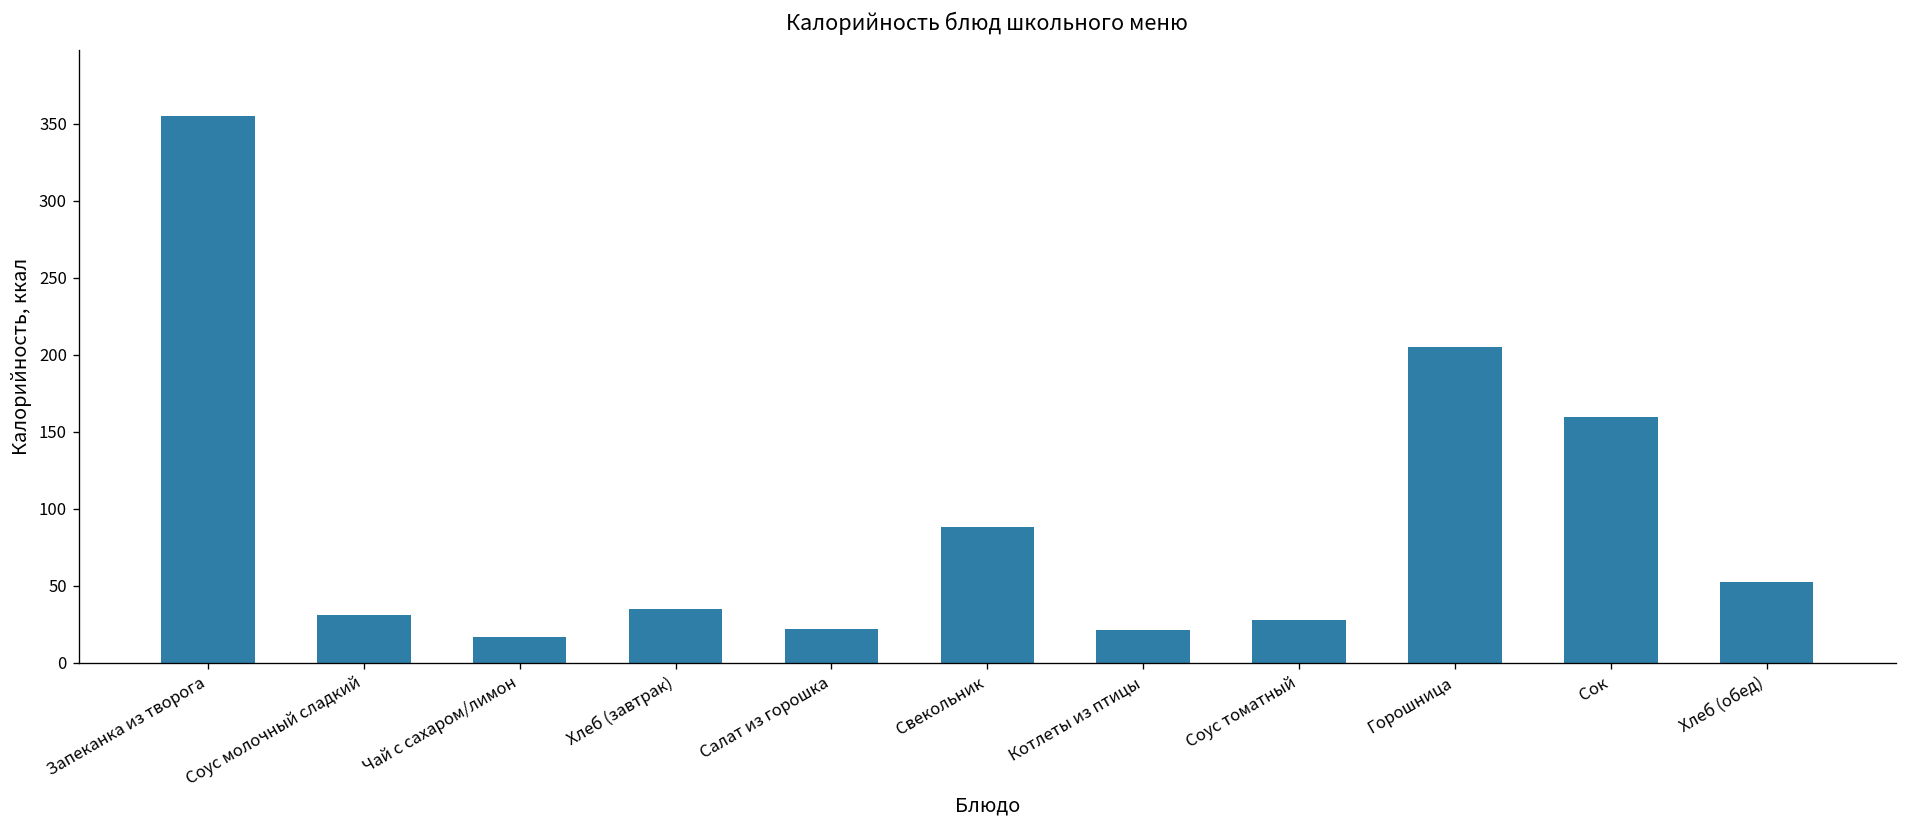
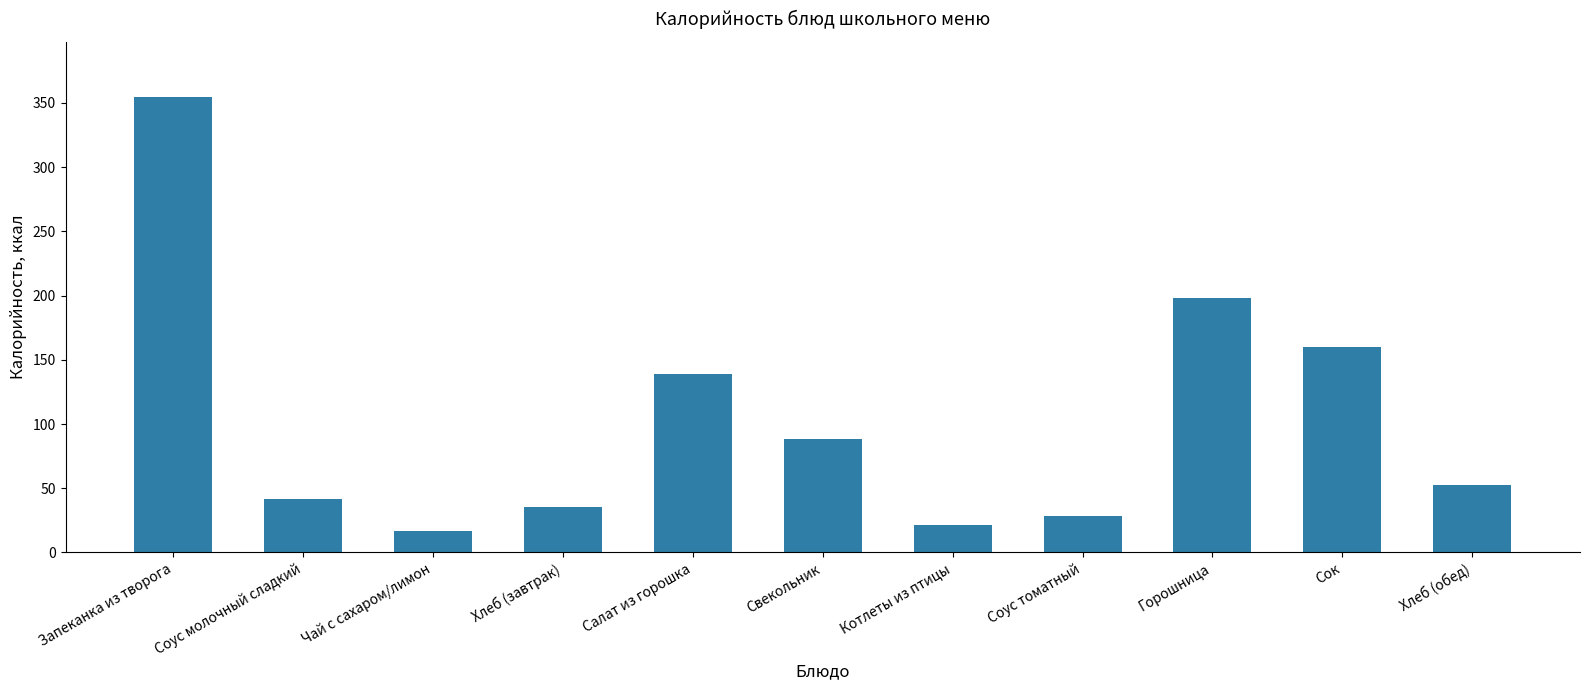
Соус молочный сладкий: 31 -> 42
Салат из горошка: 22 -> 139
Горошница: 205 -> 198
